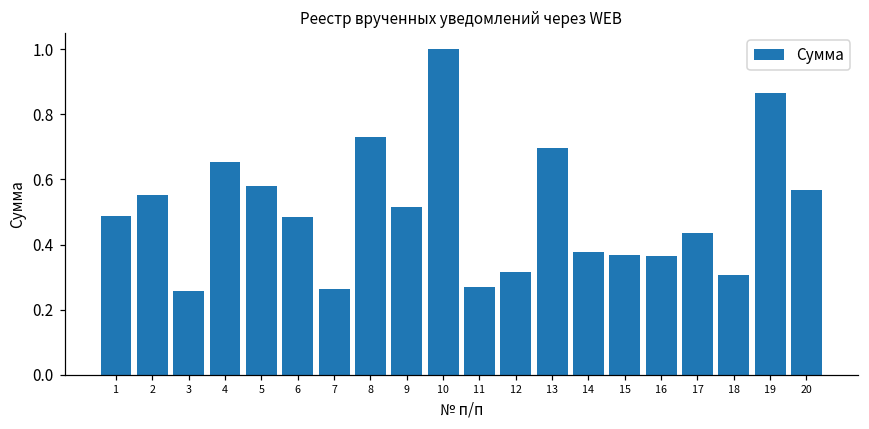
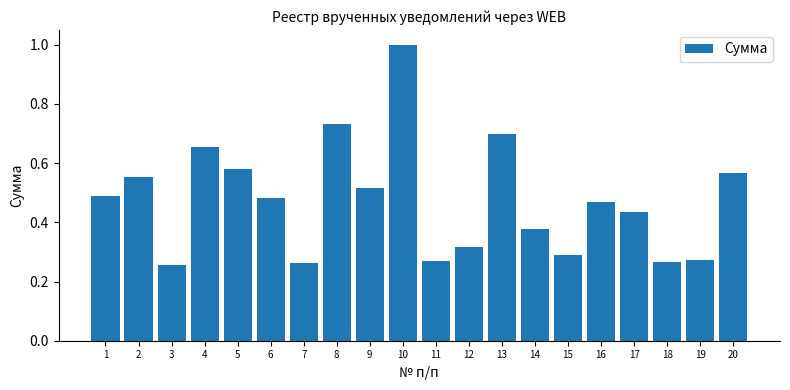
15: 0.37 -> 0.29
16: 0.36 -> 0.47
18: 0.31 -> 0.26
19: 0.87 -> 0.27
